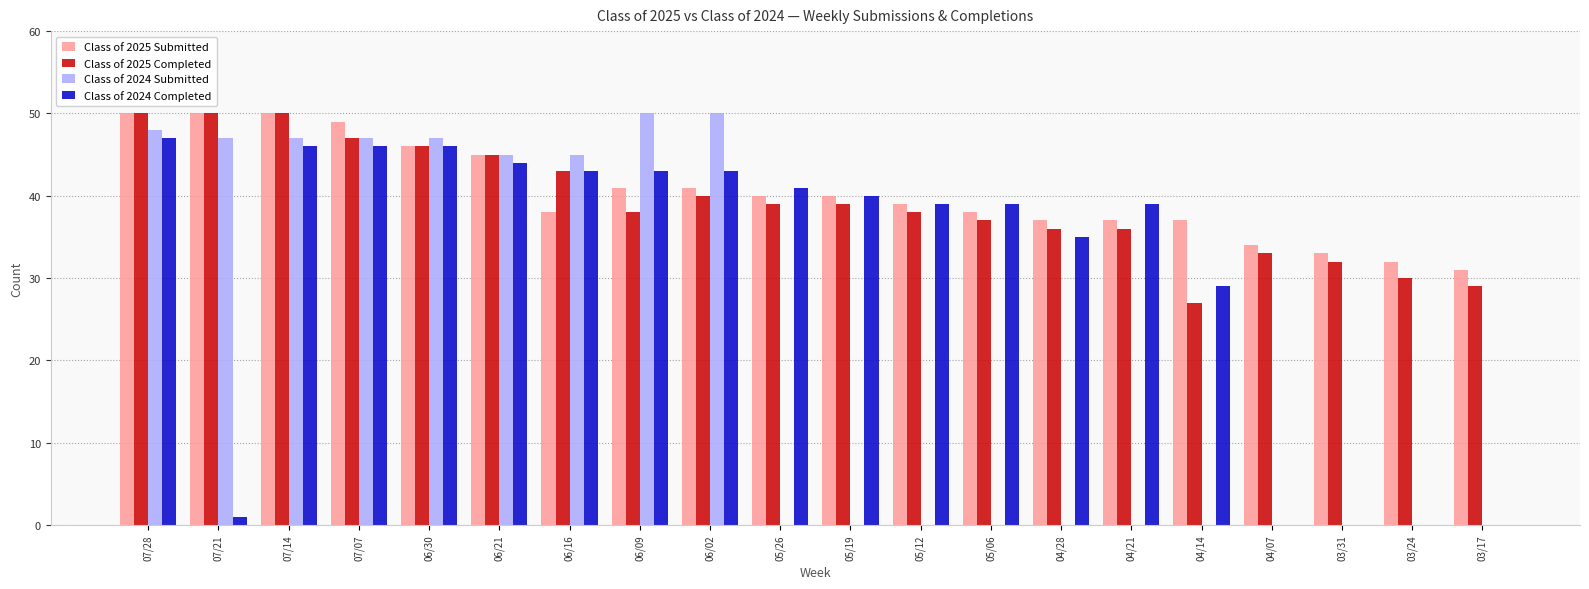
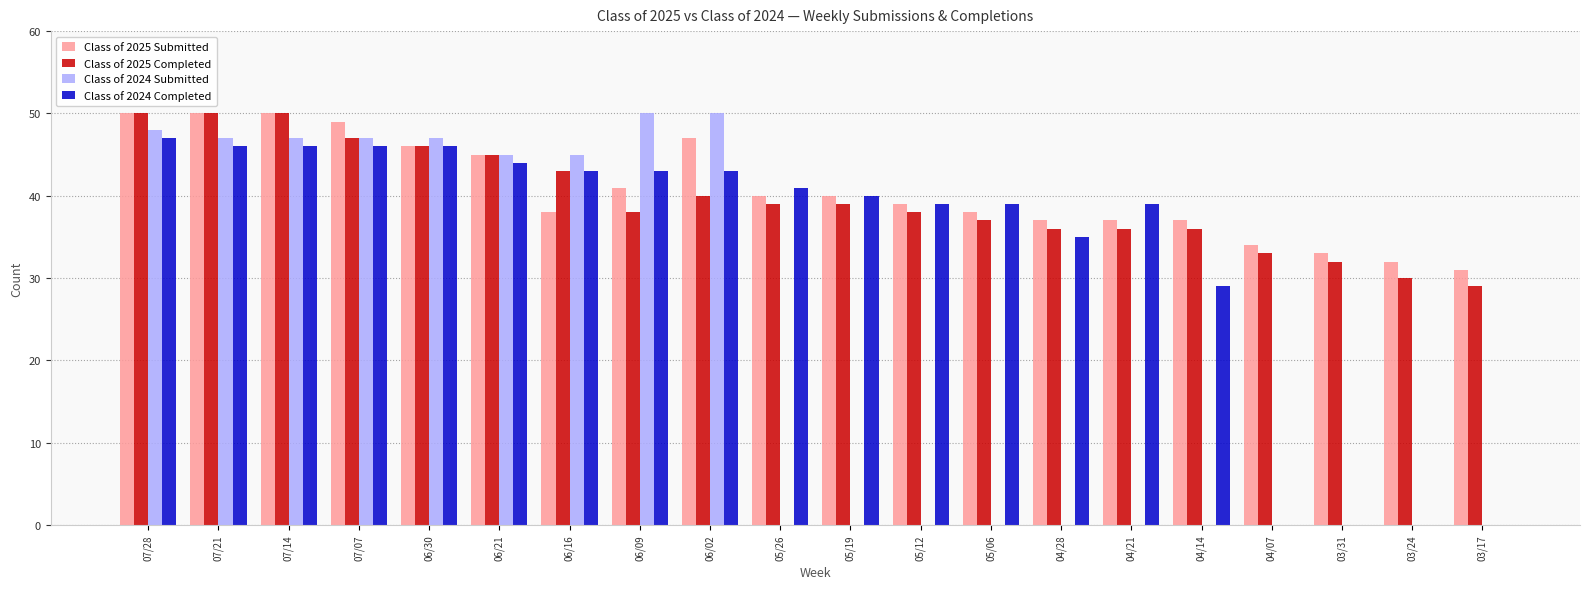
Class of 2024 Completed, 07/21: 1 -> 46
Class of 2025 Submitted, 06/02: 41 -> 47
Class of 2025 Completed, 04/14: 27 -> 36
